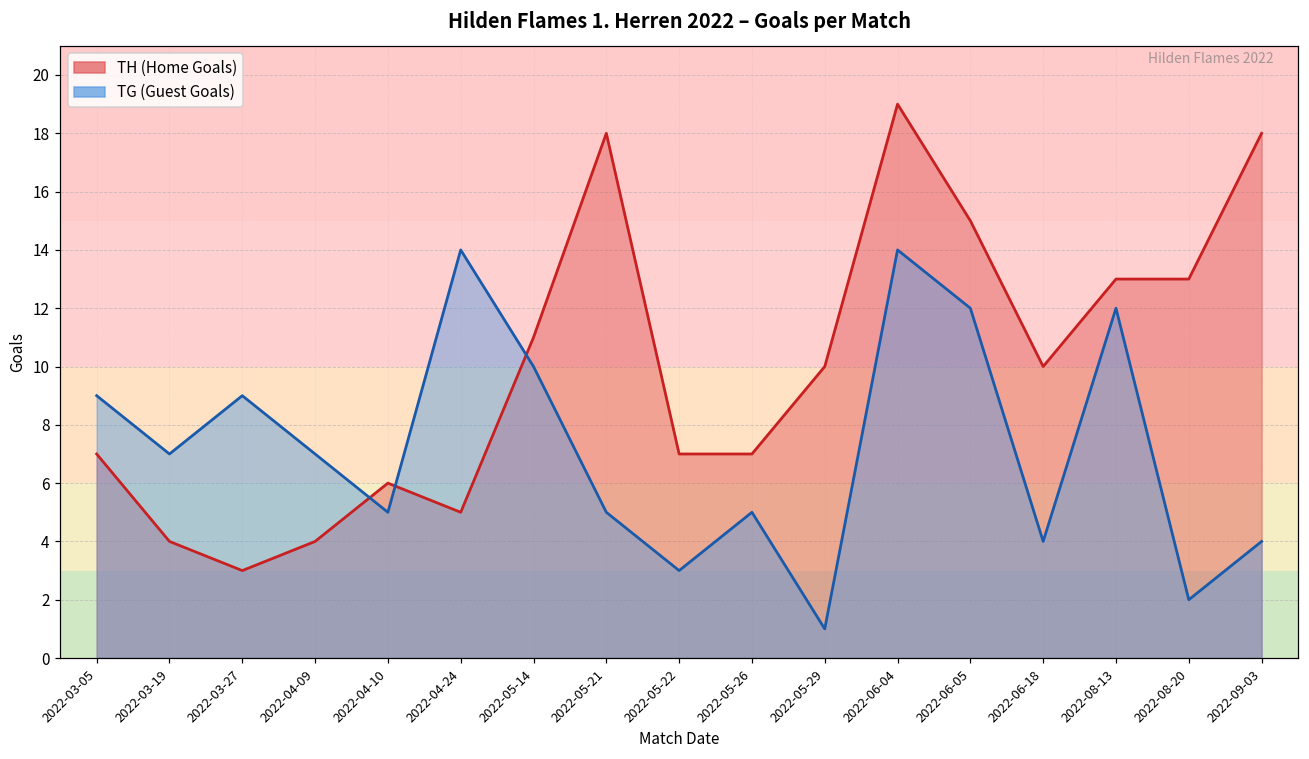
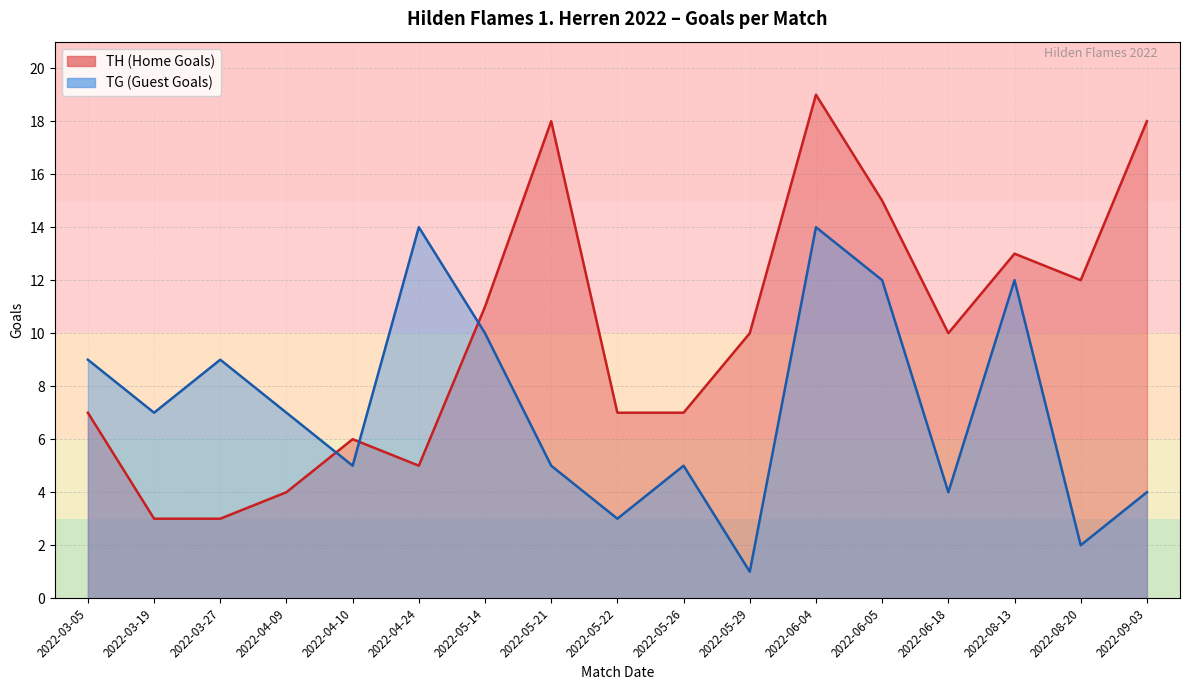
TH (Home Goals), 2022-03-19: 4 -> 3
TH (Home Goals), 2022-08-20: 13 -> 12
